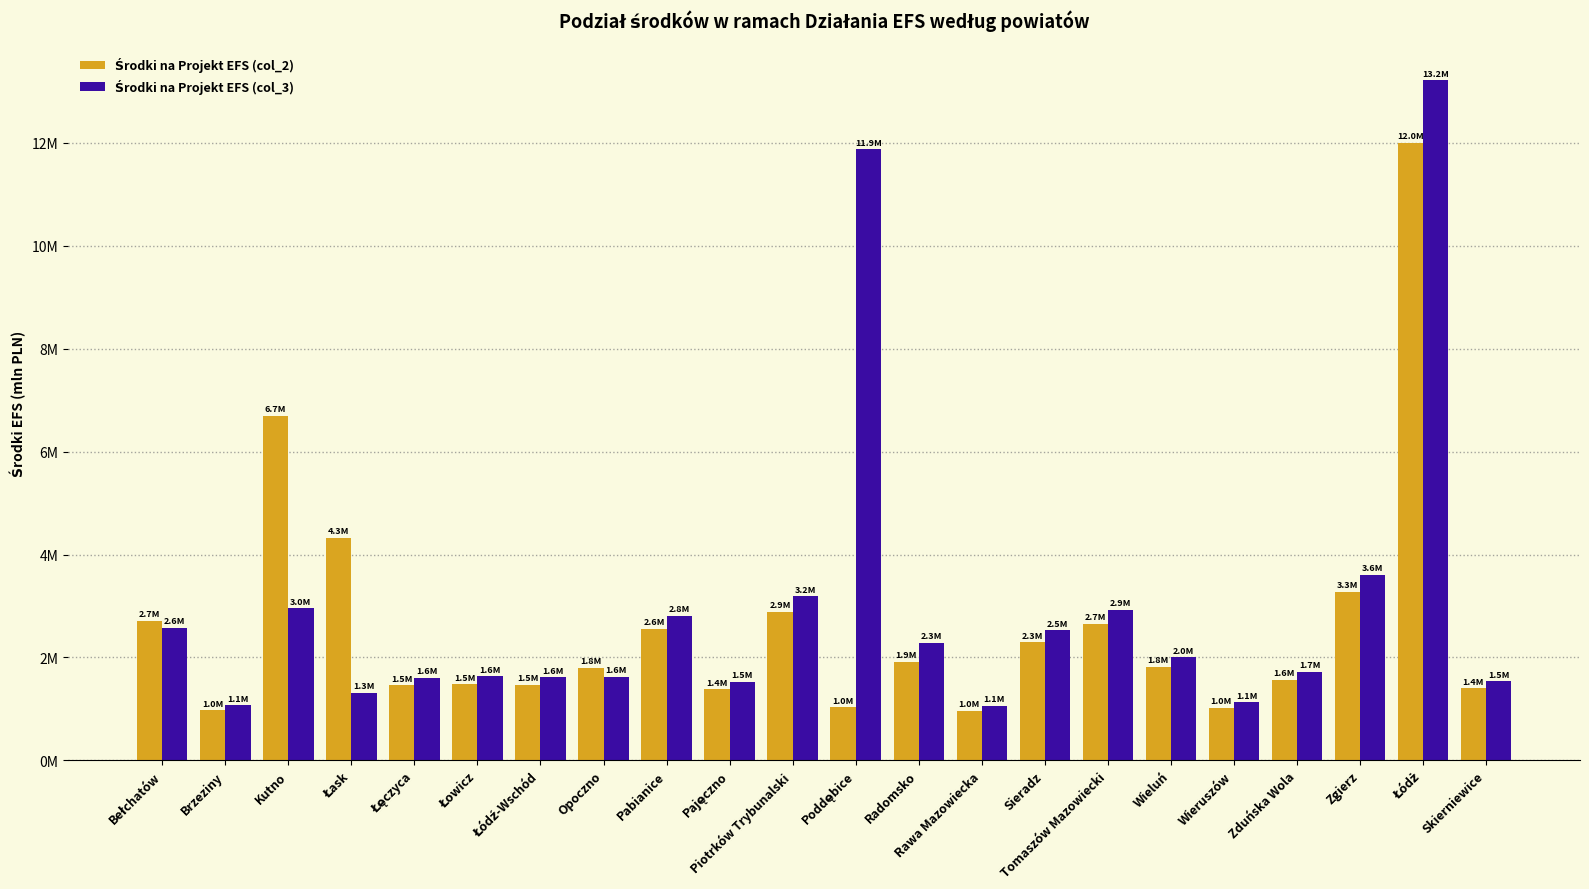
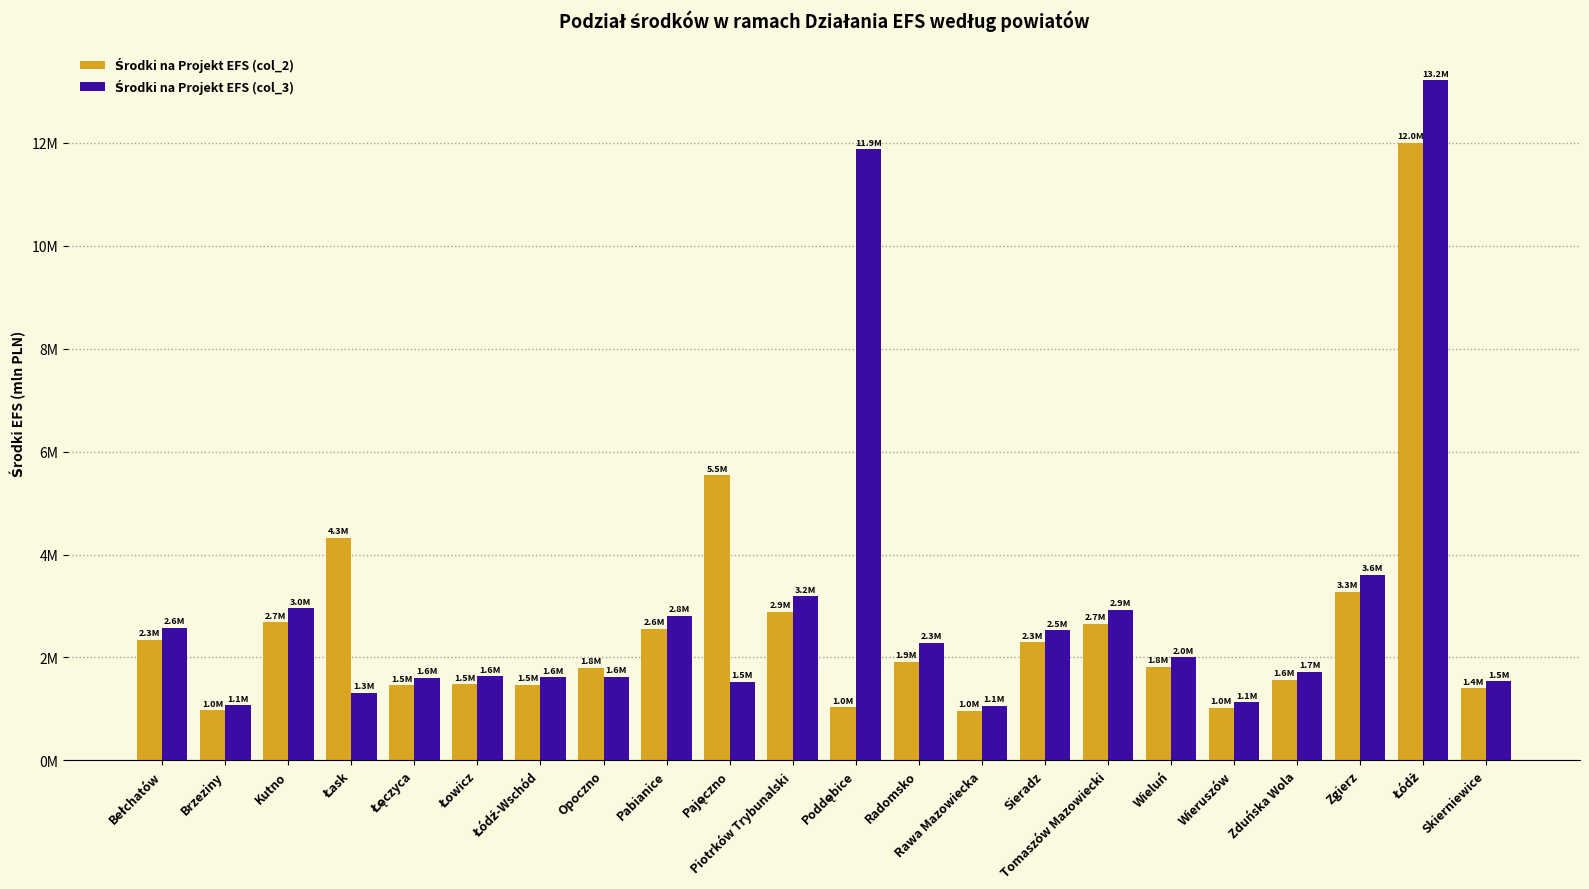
Środki na Projekt EFS (col_2), Bełchatów: 2.7M -> 2.3M
Środki na Projekt EFS (col_2), Kutno: 6.7M -> 2.7M
Środki na Projekt EFS (col_2), Pajęczno: 1.4M -> 5.5M
